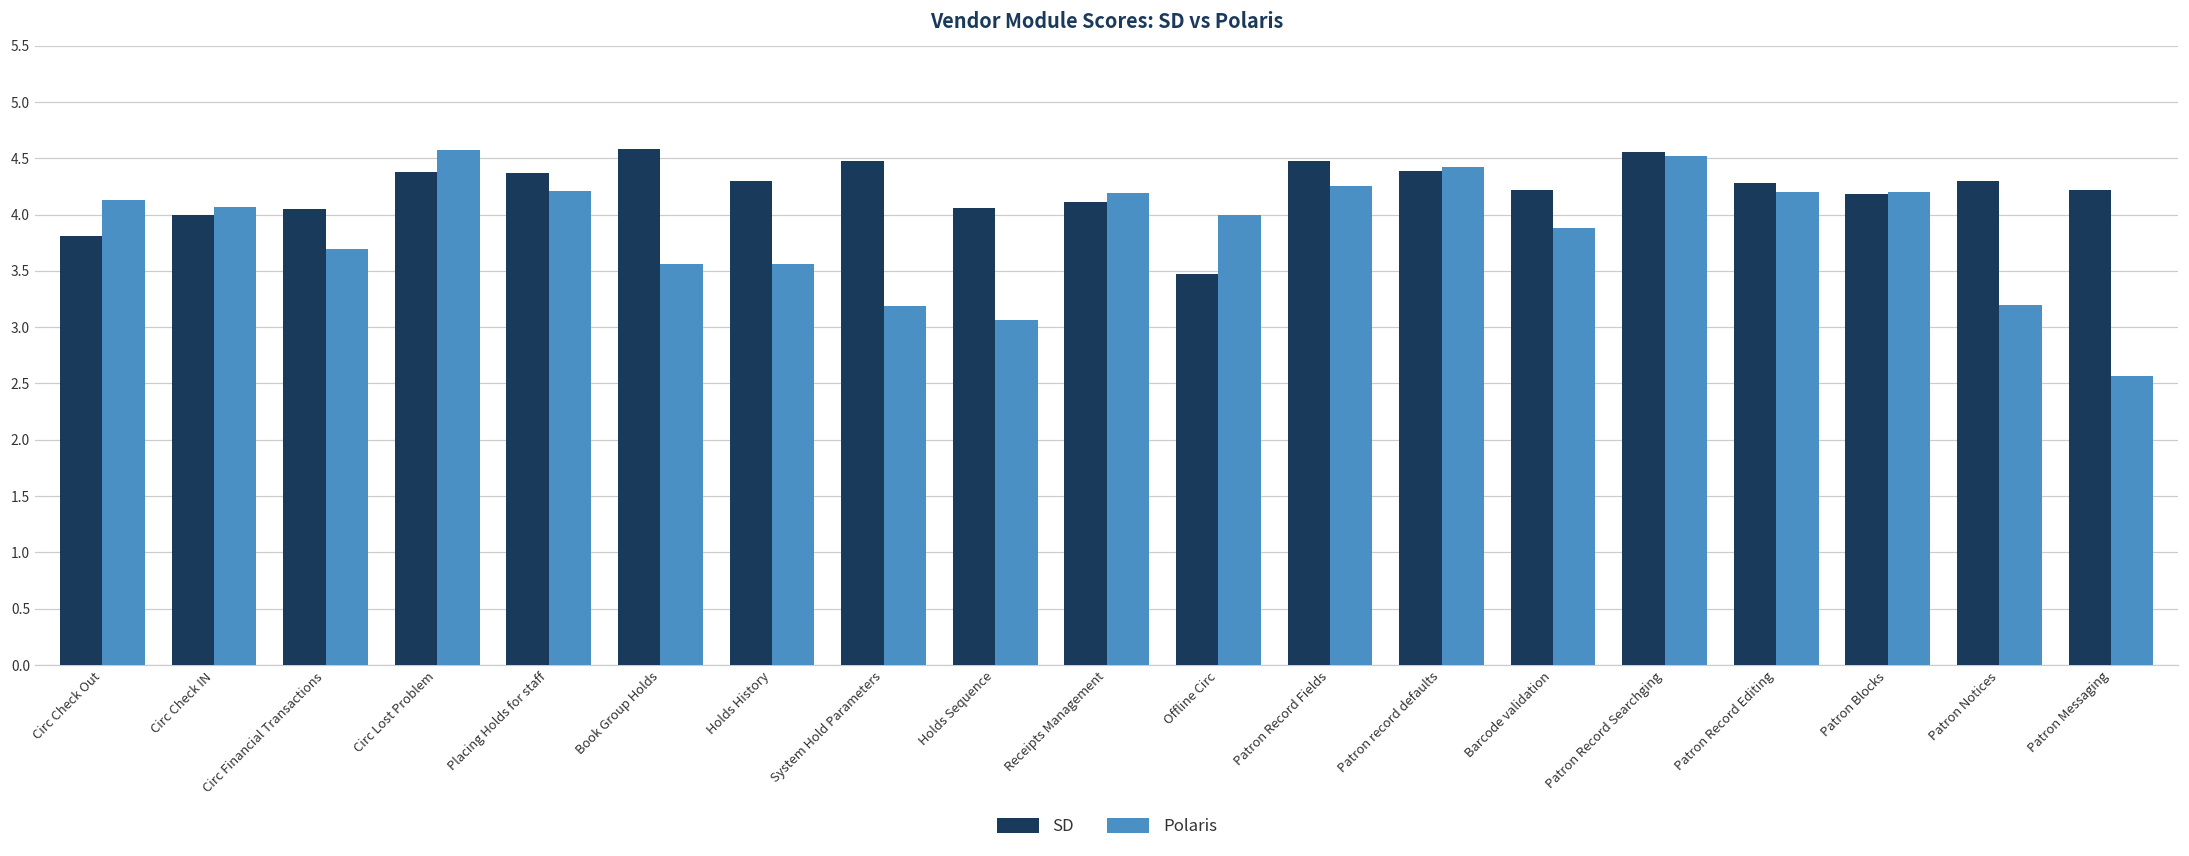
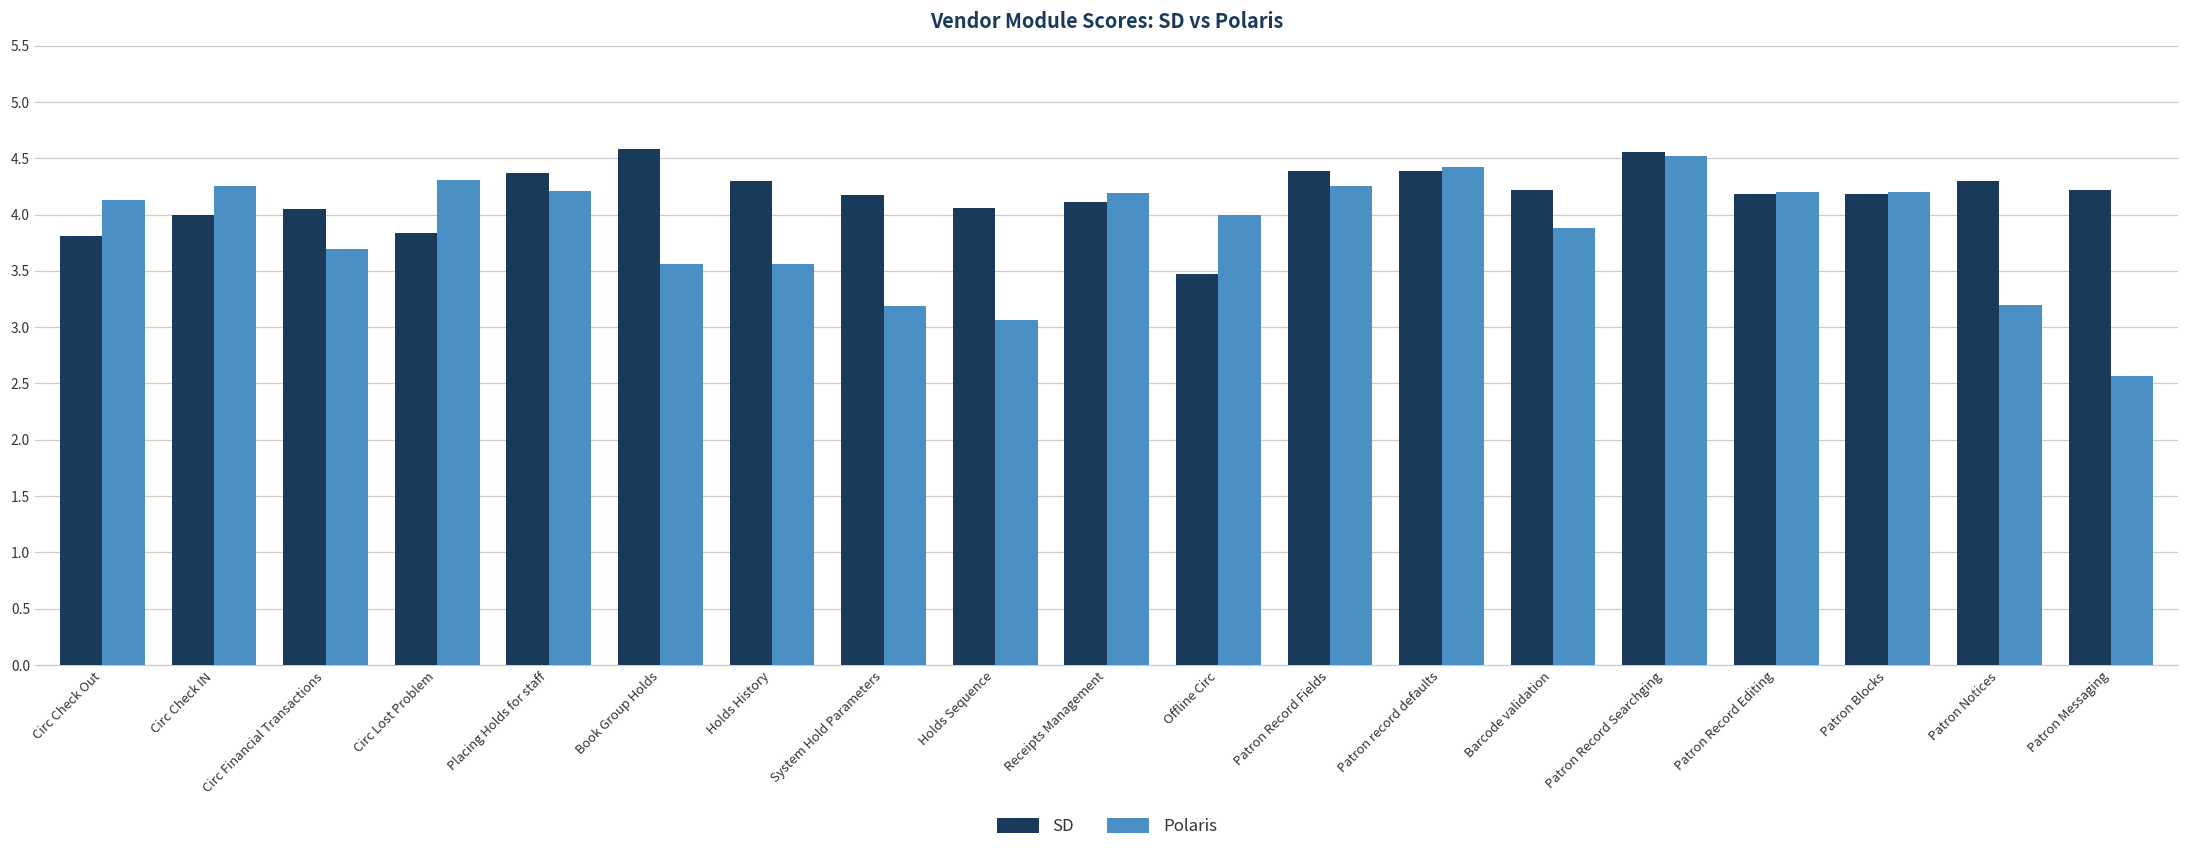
Polaris, Circ Check IN: 4.07 -> 4.25
SD, Circ Lost Problem: 4.38 -> 3.84
Polaris, Circ Lost Problem: 4.57 -> 4.31
SD, System Hold Parameters: 4.48 -> 4.17
SD, Patron Record Fields: 4.48 -> 4.39
SD, Patron Record Editing: 4.28 -> 4.18
